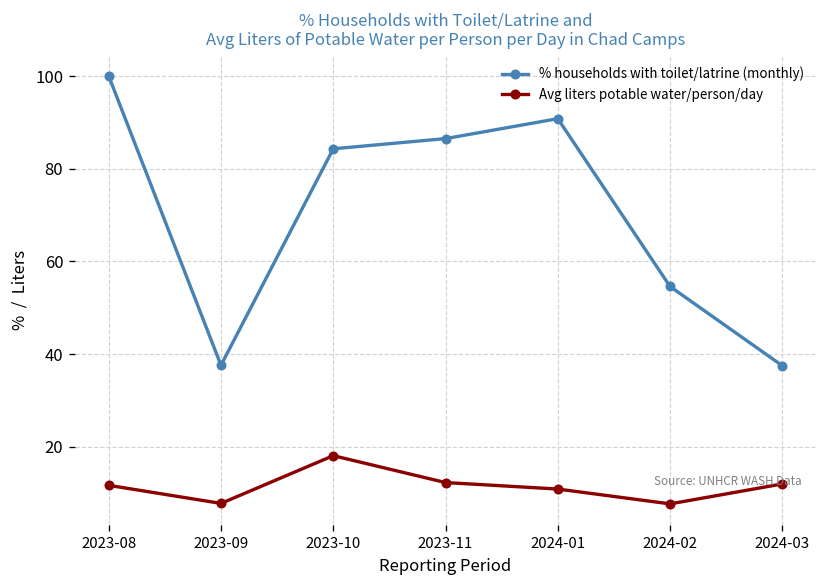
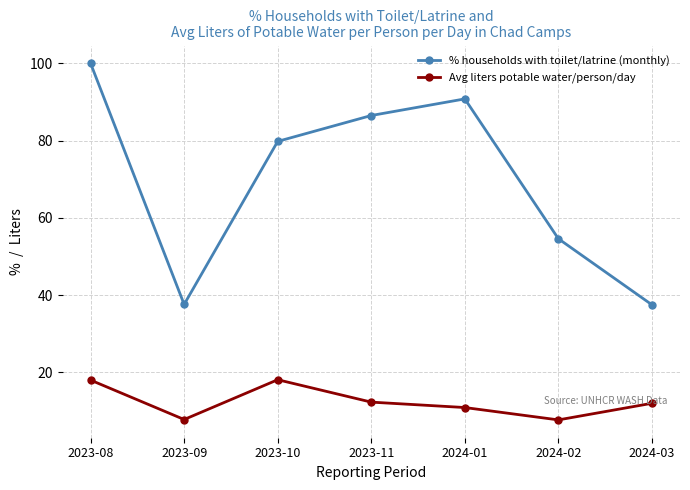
Avg liters potable water/person/day, 2023-08: 12 -> 18
% households with toilet/latrine (monthly), 2023-10: 84 -> 80
